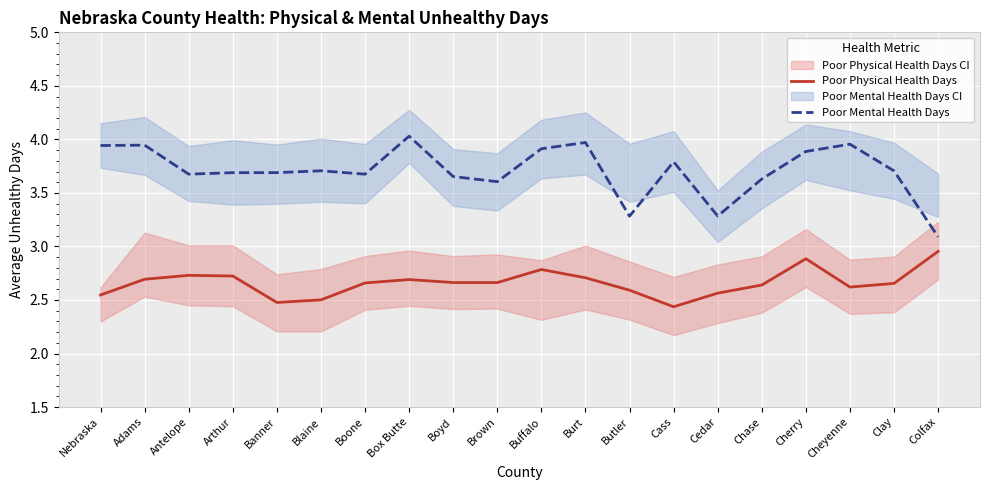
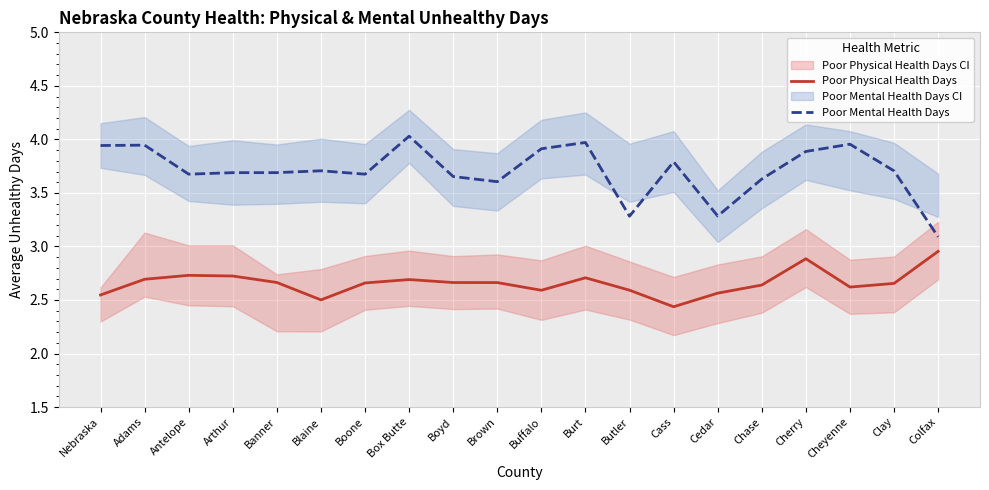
Poor Physical Health Days, Banner: 2.48 -> 2.66
Poor Physical Health Days, Buffalo: 2.78 -> 2.59
